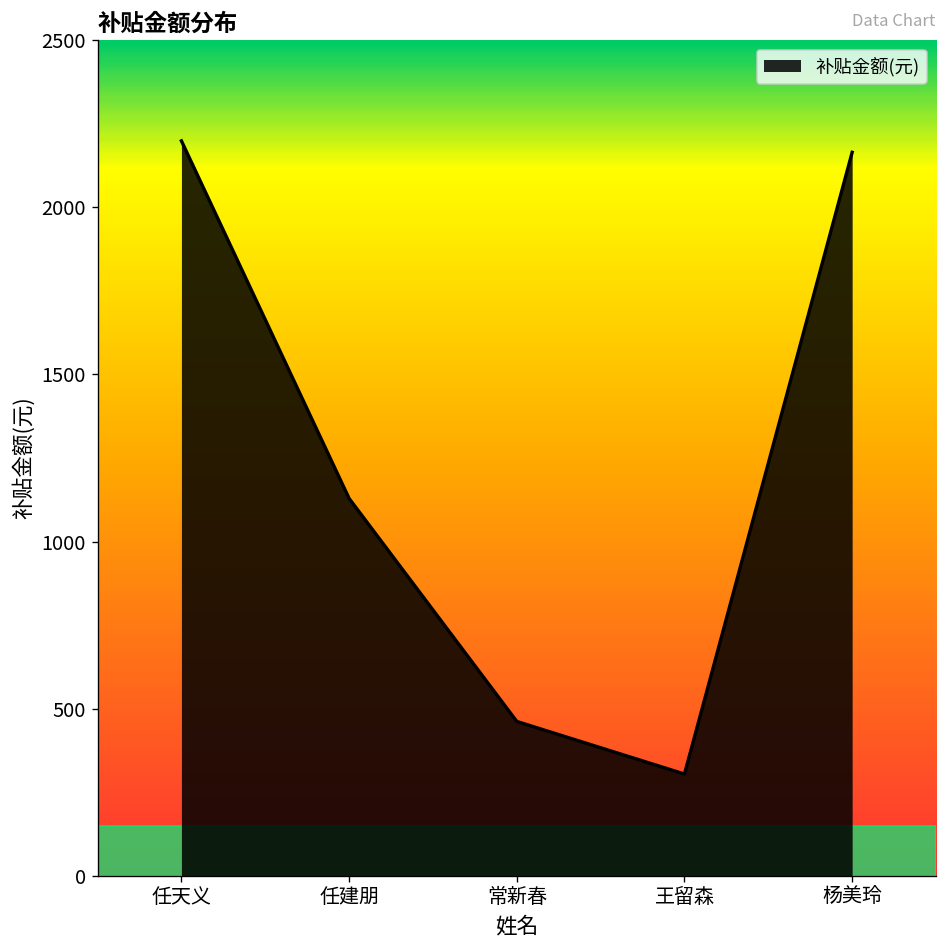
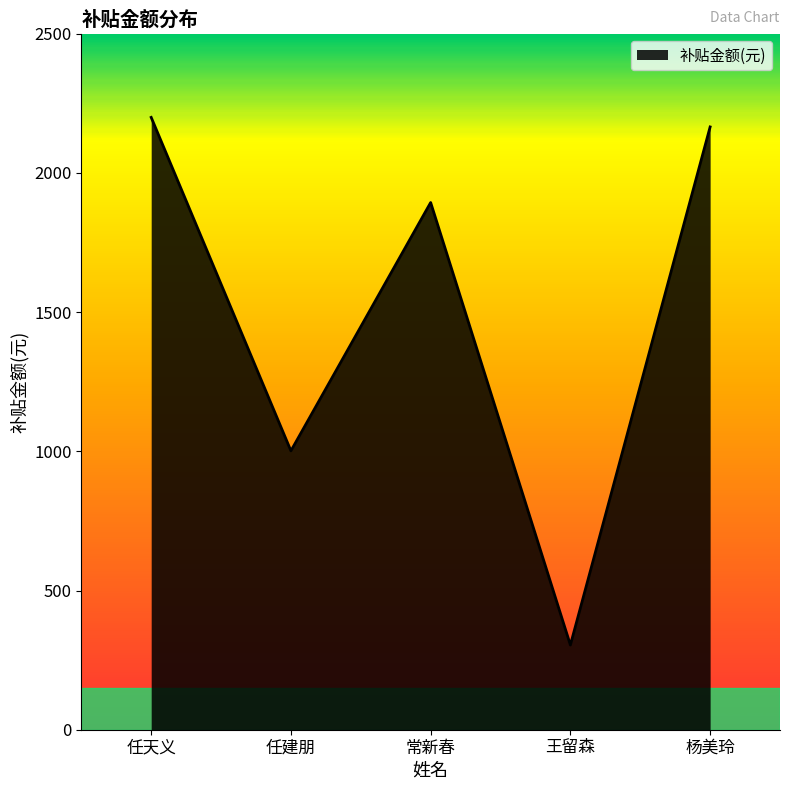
任建朋: 1130 -> 1000
常新春: 460 -> 1890
